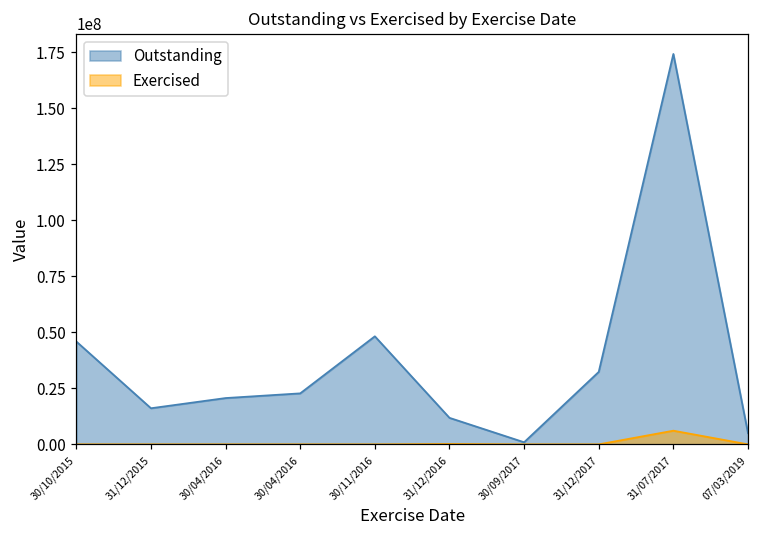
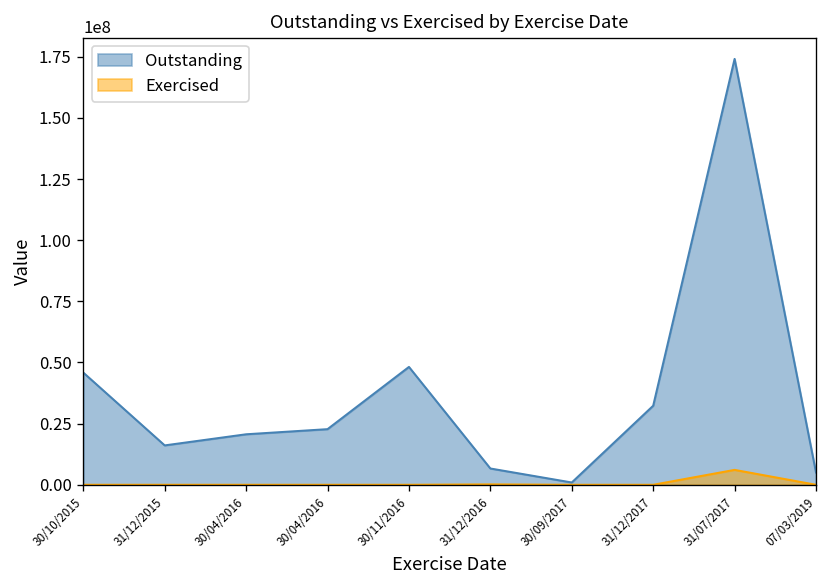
Outstanding, 31/12/2016: 12000000 -> 7000000
